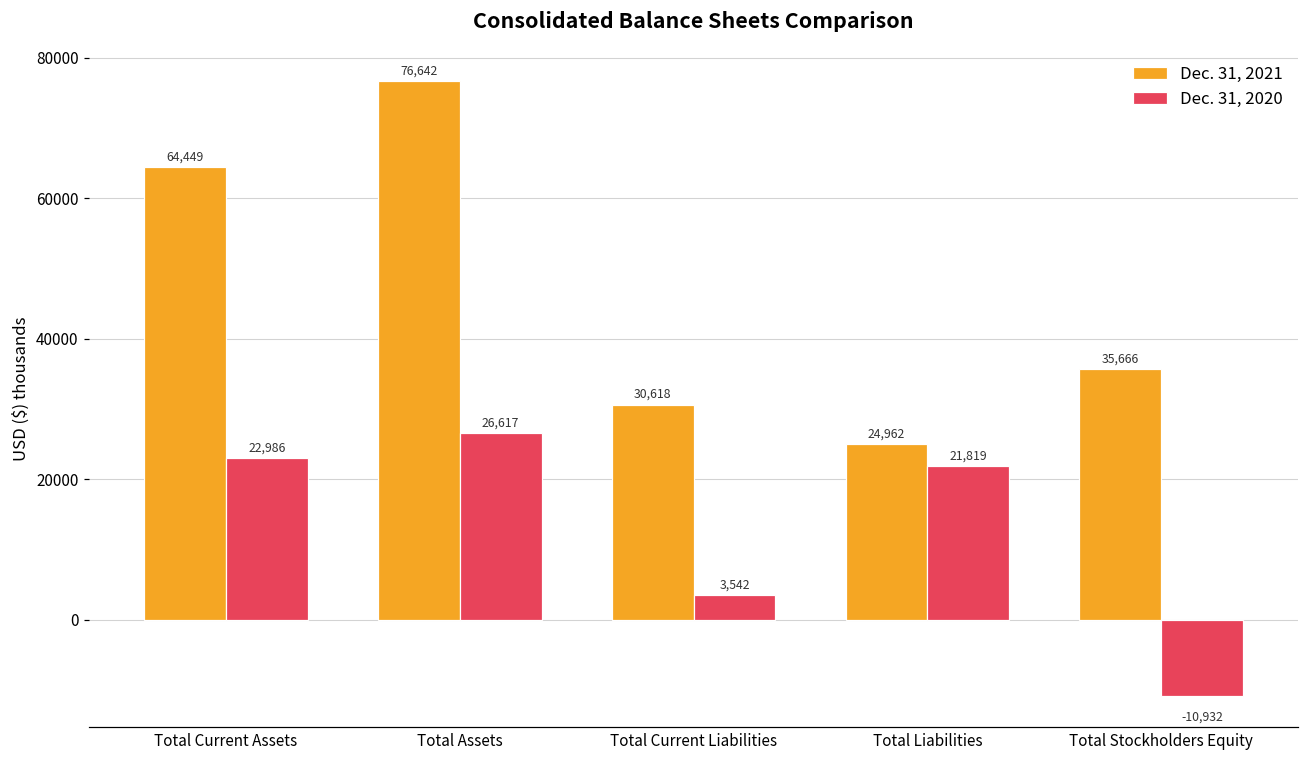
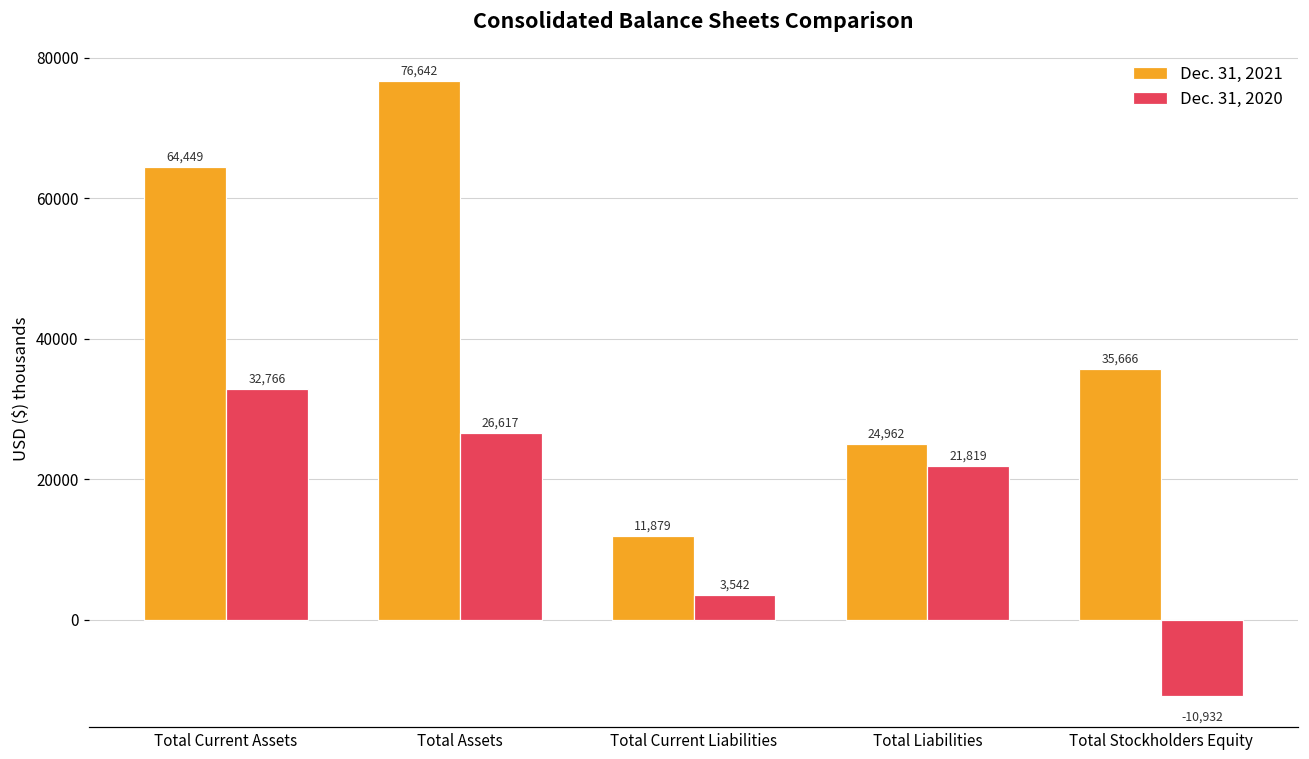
Dec. 31, 2020, Total Current Assets: 22,986 -> 32,766
Dec. 31, 2021, Total Current Liabilities: 30,618 -> 11,879
